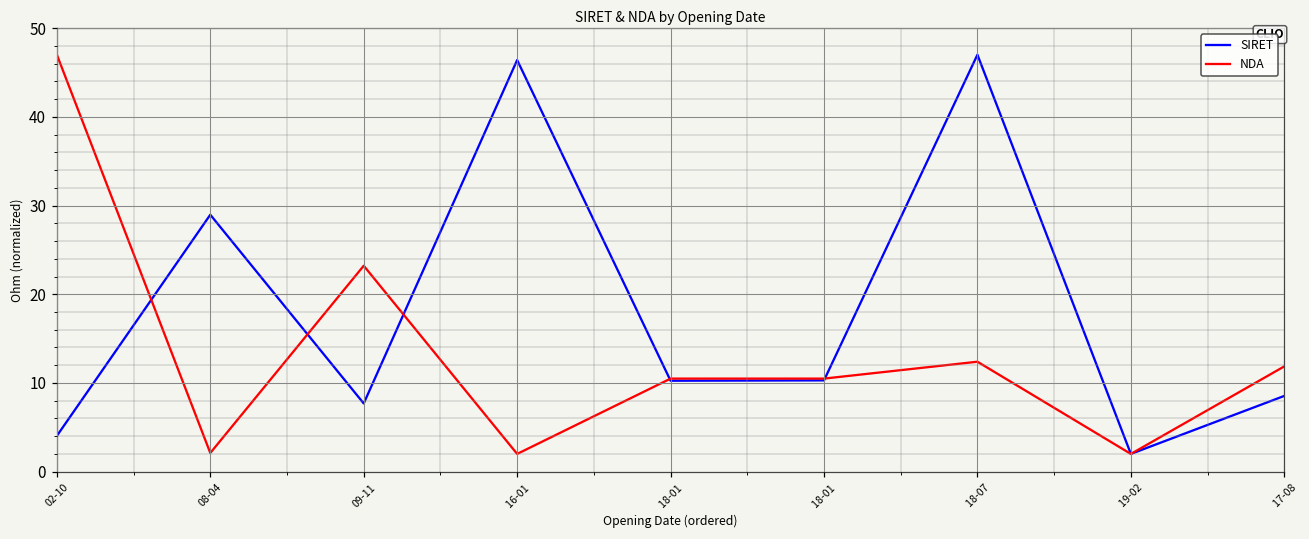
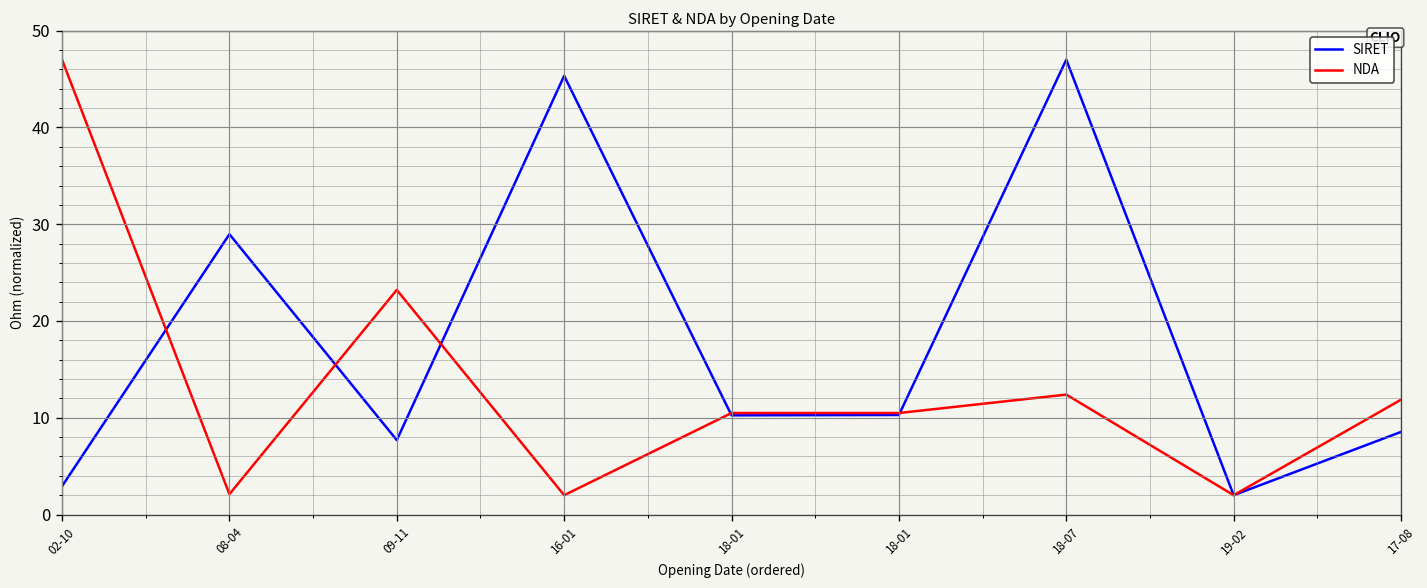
SIRET, 02-10: 4 -> 3
SIRET, 16-01: 46 -> 45
